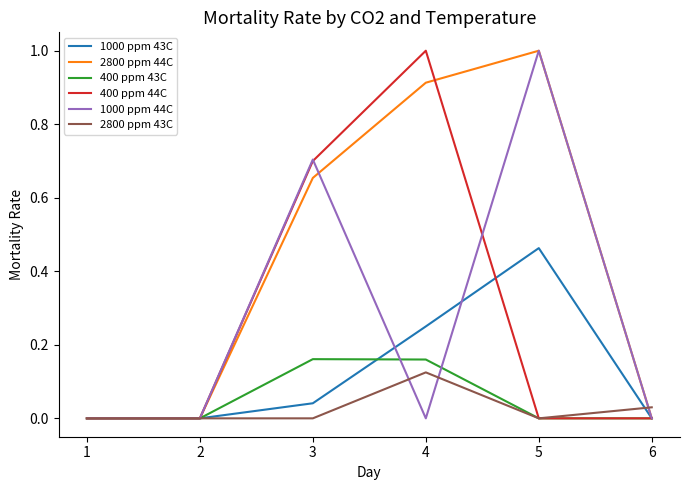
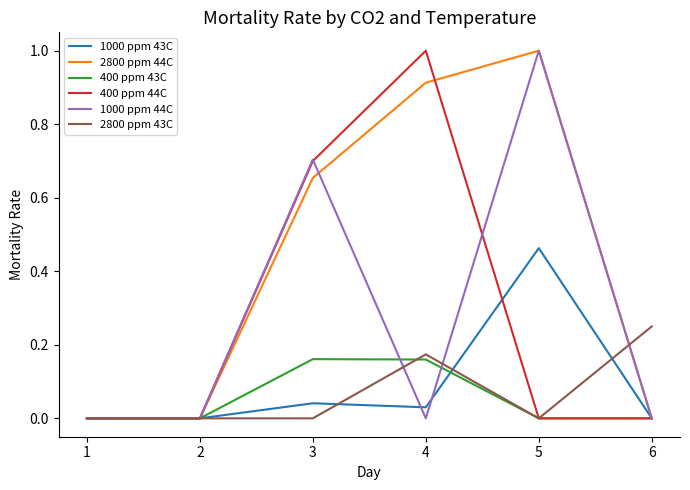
1000 ppm 43C, 4: 0.25 -> 0.03
2800 ppm 43C, 4: 0.13 -> 0.17
2800 ppm 43C, 6: 0.03 -> 0.25
